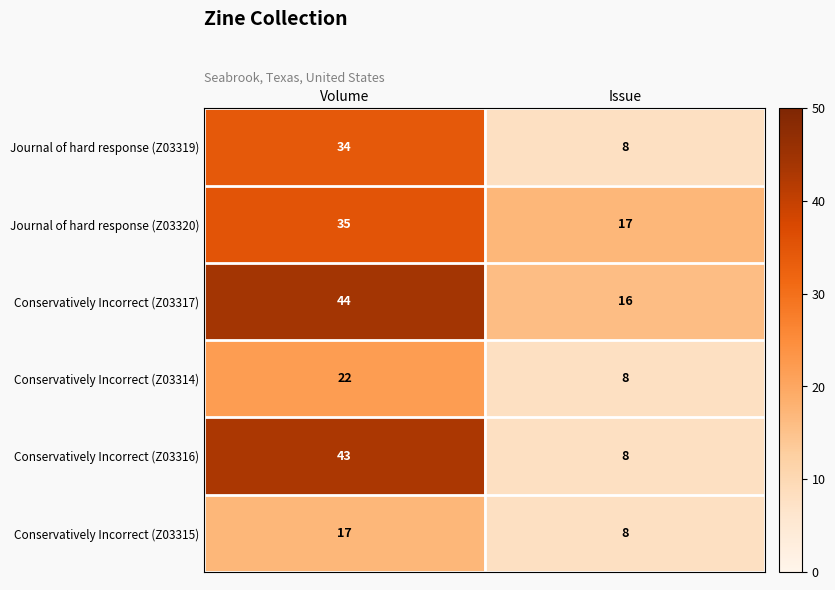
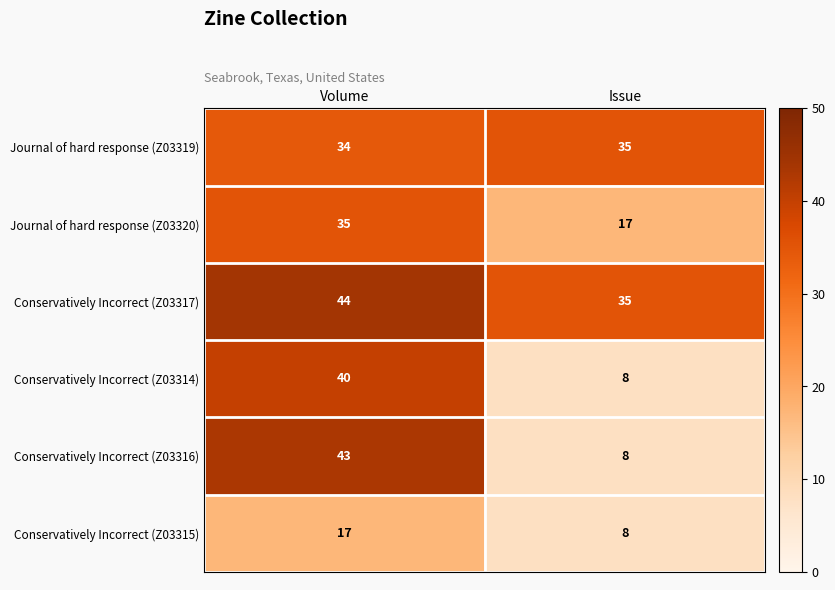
Journal of hard response (Z03319), Issue: 8 -> 35
Conservatively Incorrect (Z03317), Issue: 16 -> 35
Conservatively Incorrect (Z03314), Volume: 22 -> 40
